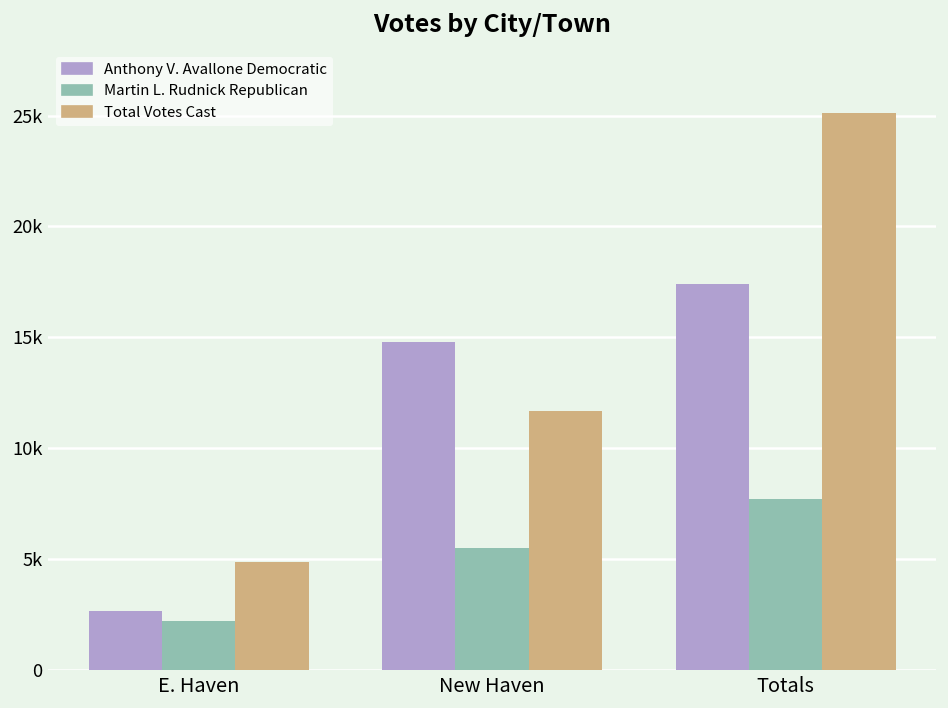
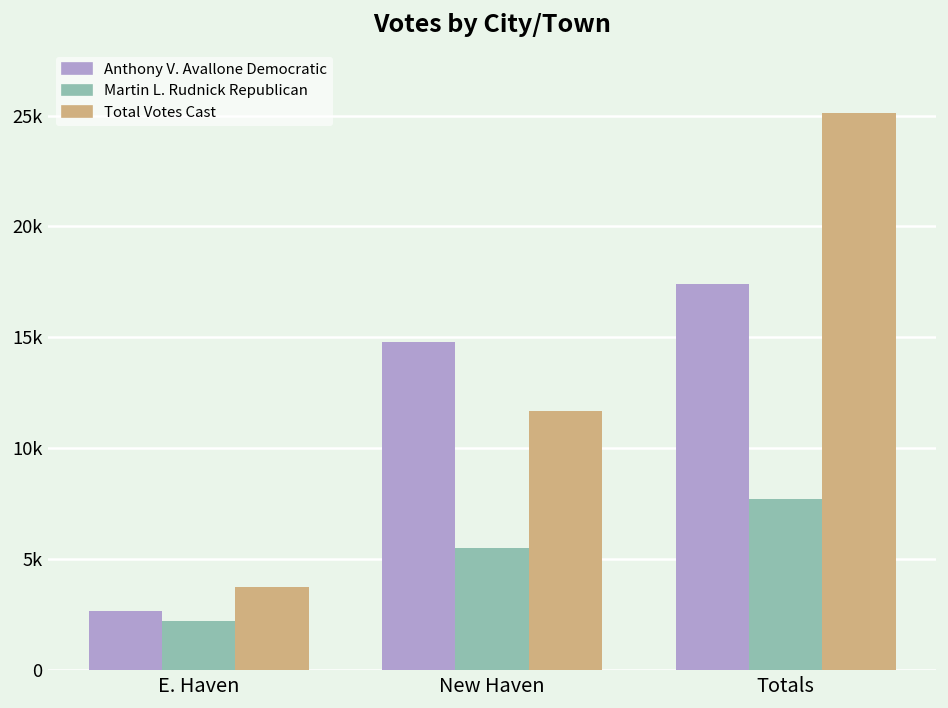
Total Votes Cast, E. Haven: 4800 -> 3800
